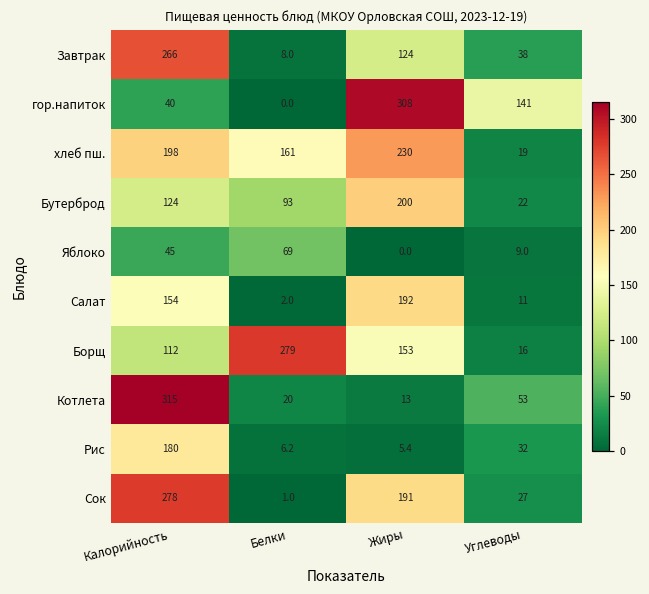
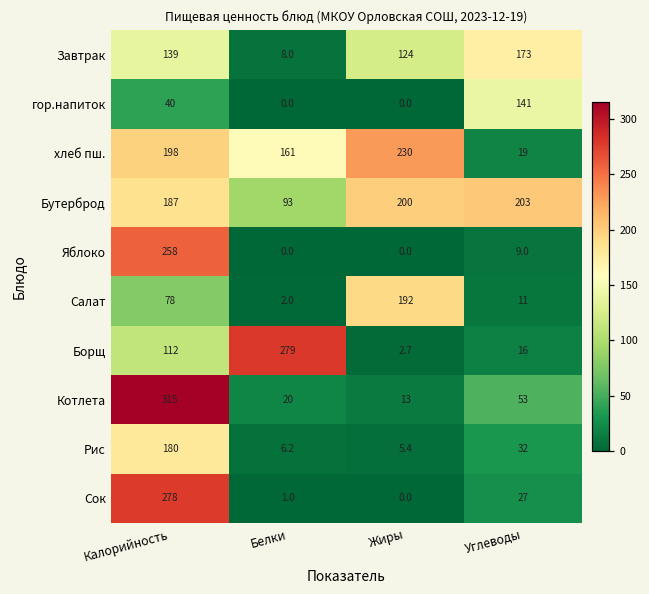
Завтрак, Калорийность: 266 -> 139
Завтрак, Углеводы: 38 -> 173
гор.напиток, Жиры: 308 -> 0.0
Бутерброд, Калорийность: 124 -> 187
Бутерброд, Углеводы: 22 -> 203
Яблоко, Калорийность: 45 -> 258
Яблоко, Белки: 69 -> 0.0
Салат, Калорийность: 154 -> 78
Борщ, Жиры: 153 -> 2.7
Сок, Жиры: 191 -> 0.0
